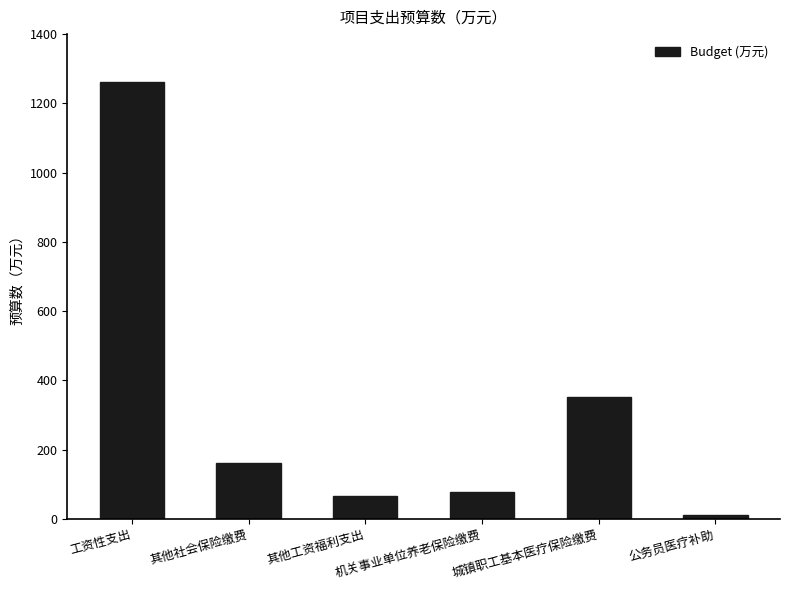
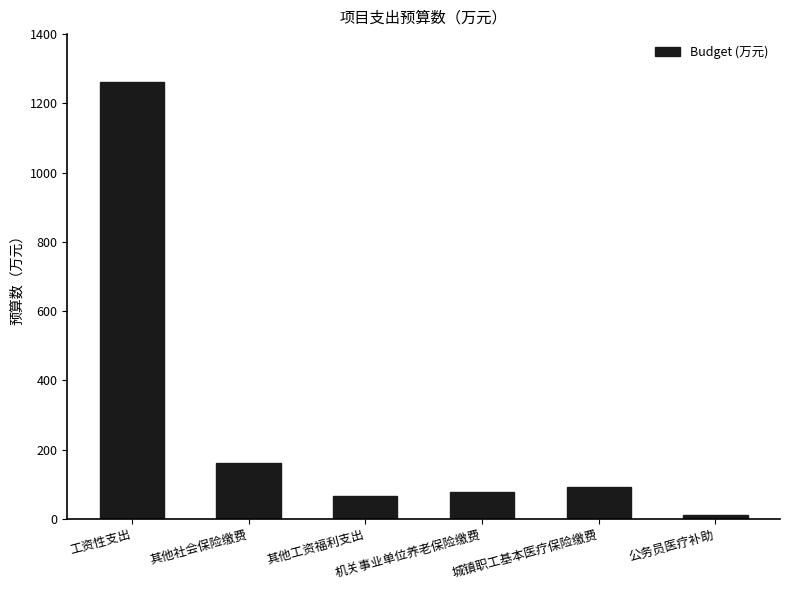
城镇职工基本医疗保险缴费: 350 -> 90
